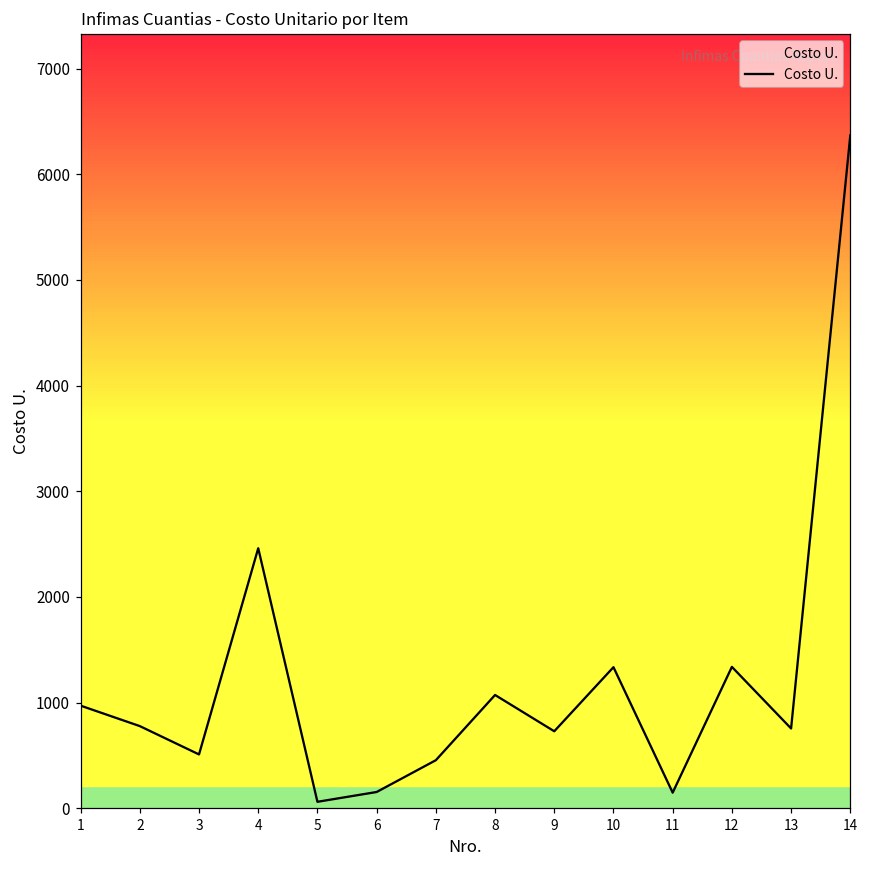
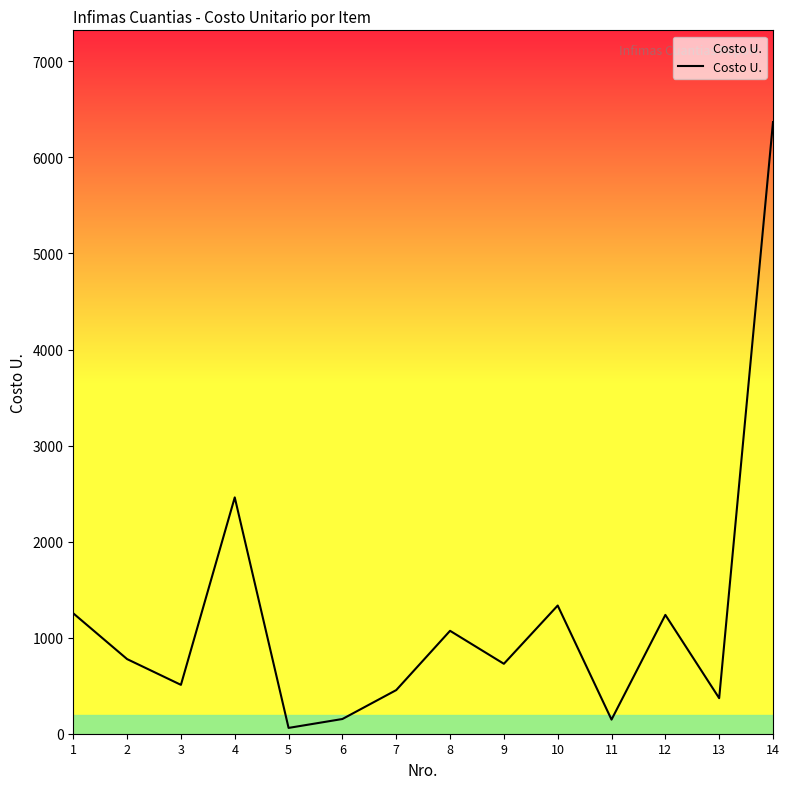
1: 1000 -> 1300
12: 1300 -> 1200
13: 800 -> 400
